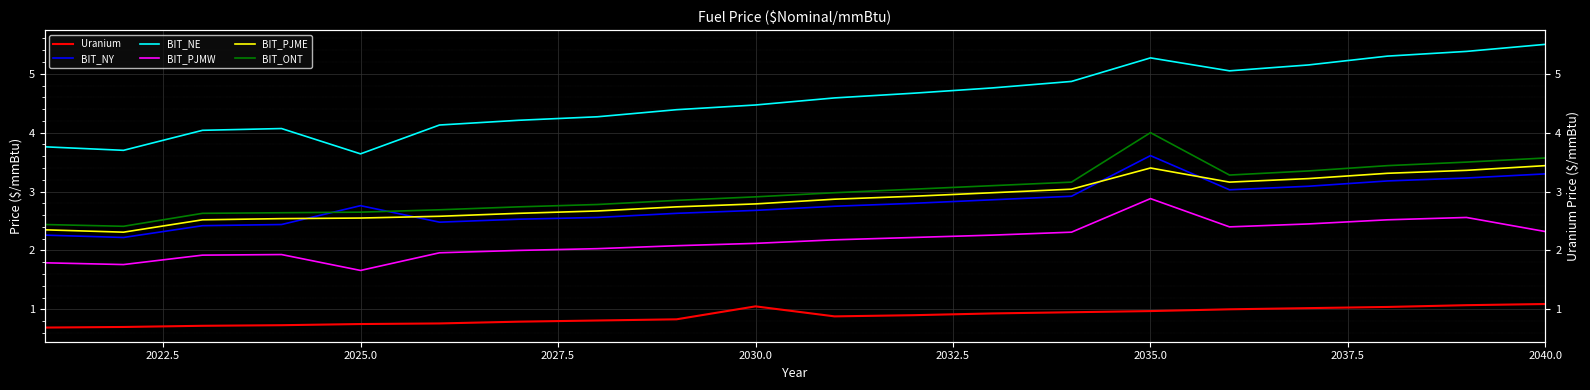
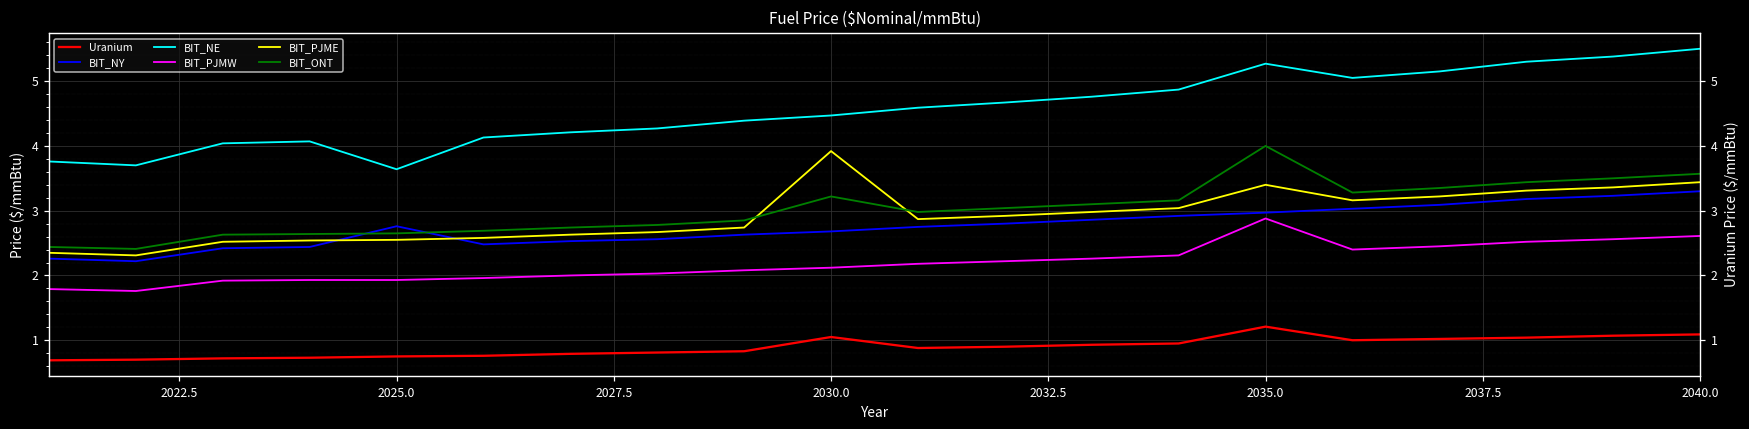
BIT_PJMW, 2025.0: 1.7 -> 1.9
BIT_PJME, 2030.0: 2.8 -> 3.9
BIT_ONT, 2030.0: 2.9 -> 3.2
Uranium, 2035.0: 1.0 -> 1.2
BIT_NY, 2035.0: 3.6 -> 3.0
BIT_PJMW, 2040.0: 2.3 -> 2.6
